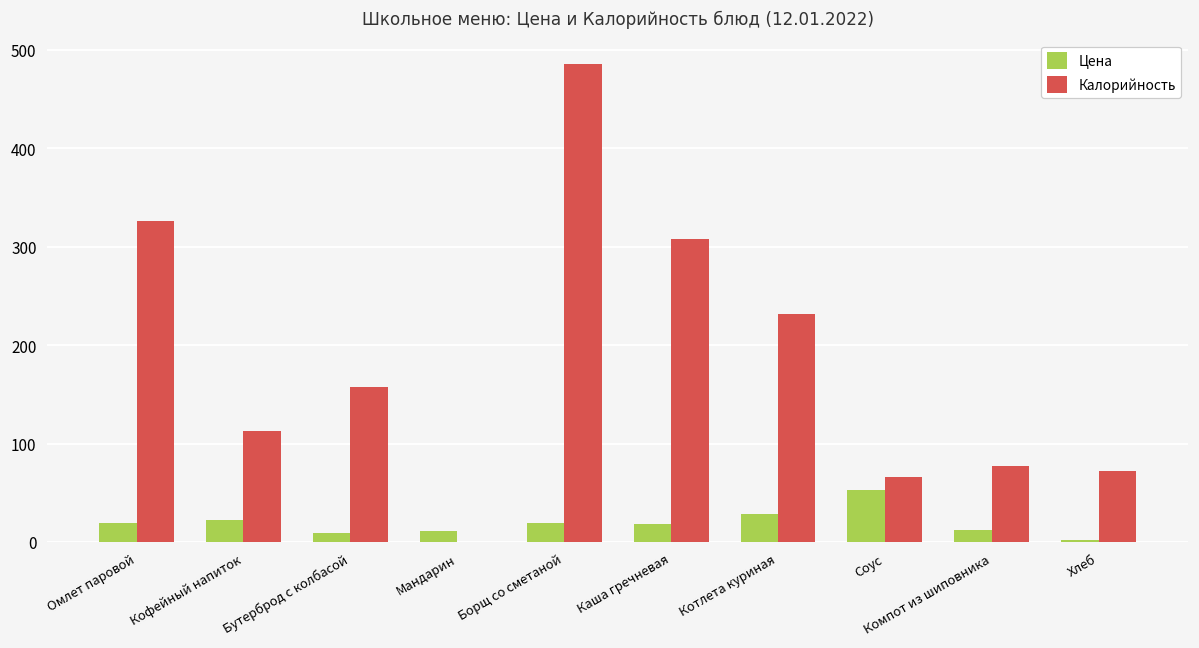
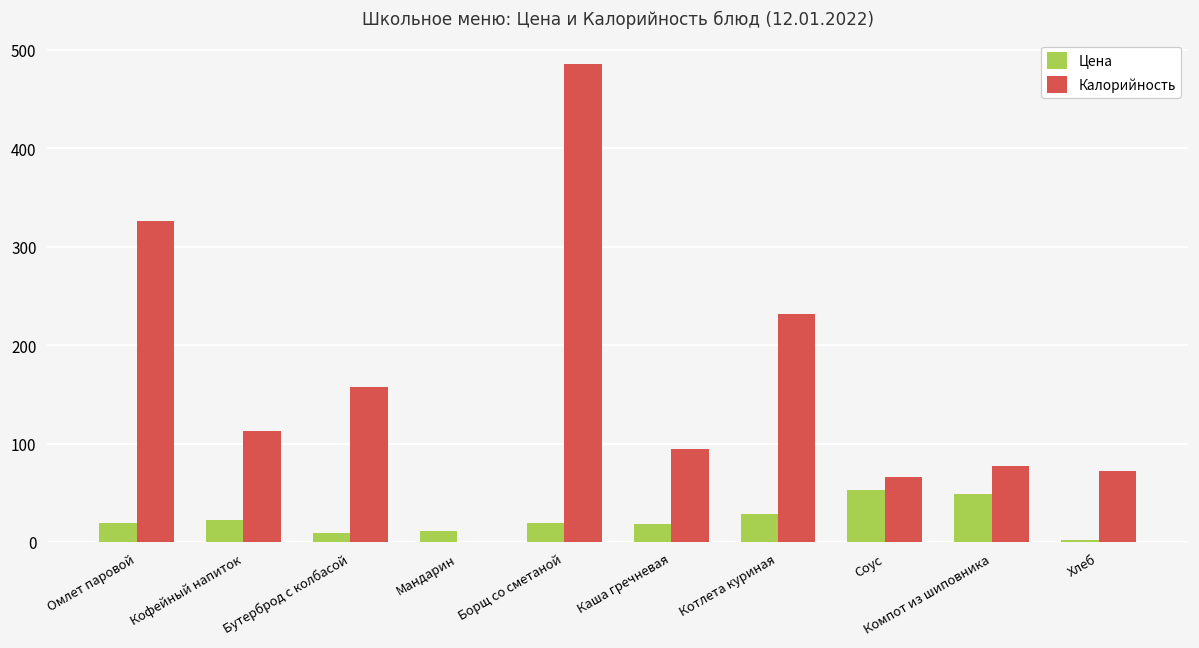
Калорийность, Каша гречневая: 310 -> 90
Цена, Компот из шиповника: 10 -> 50
